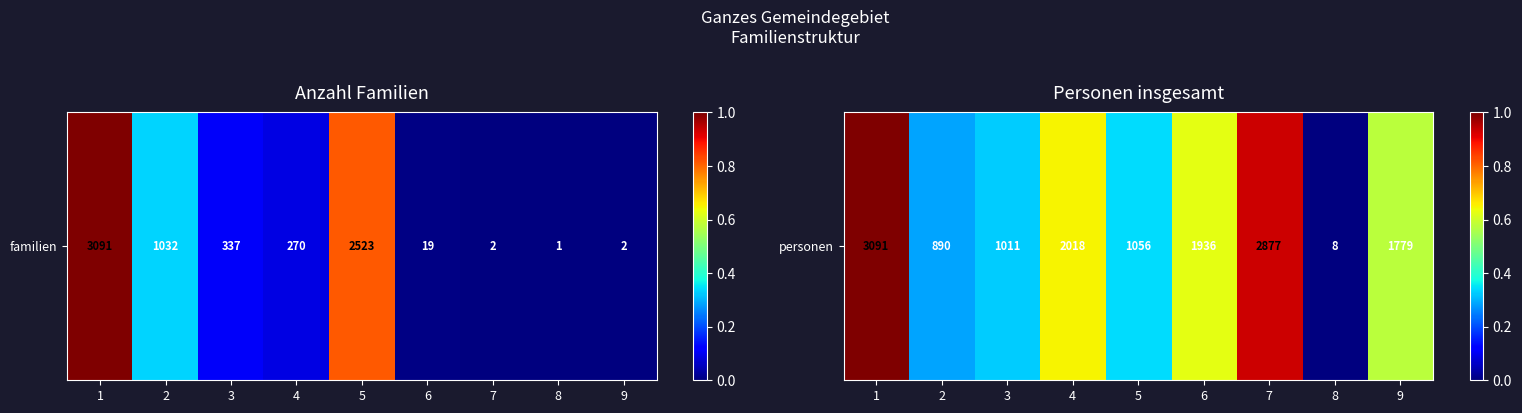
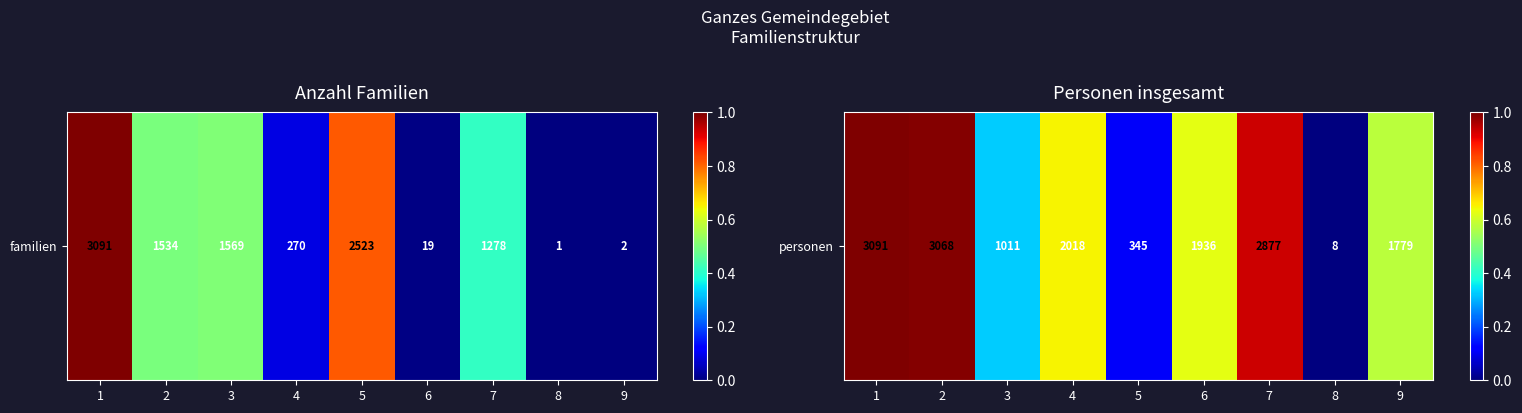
Anzahl Familien, familien, 2: 1032 -> 1534
Anzahl Familien, familien, 3: 337 -> 1569
Anzahl Familien, familien, 7: 2 -> 1278
Personen insgesamt, personen, 2: 890 -> 3068
Personen insgesamt, personen, 5: 1056 -> 345
